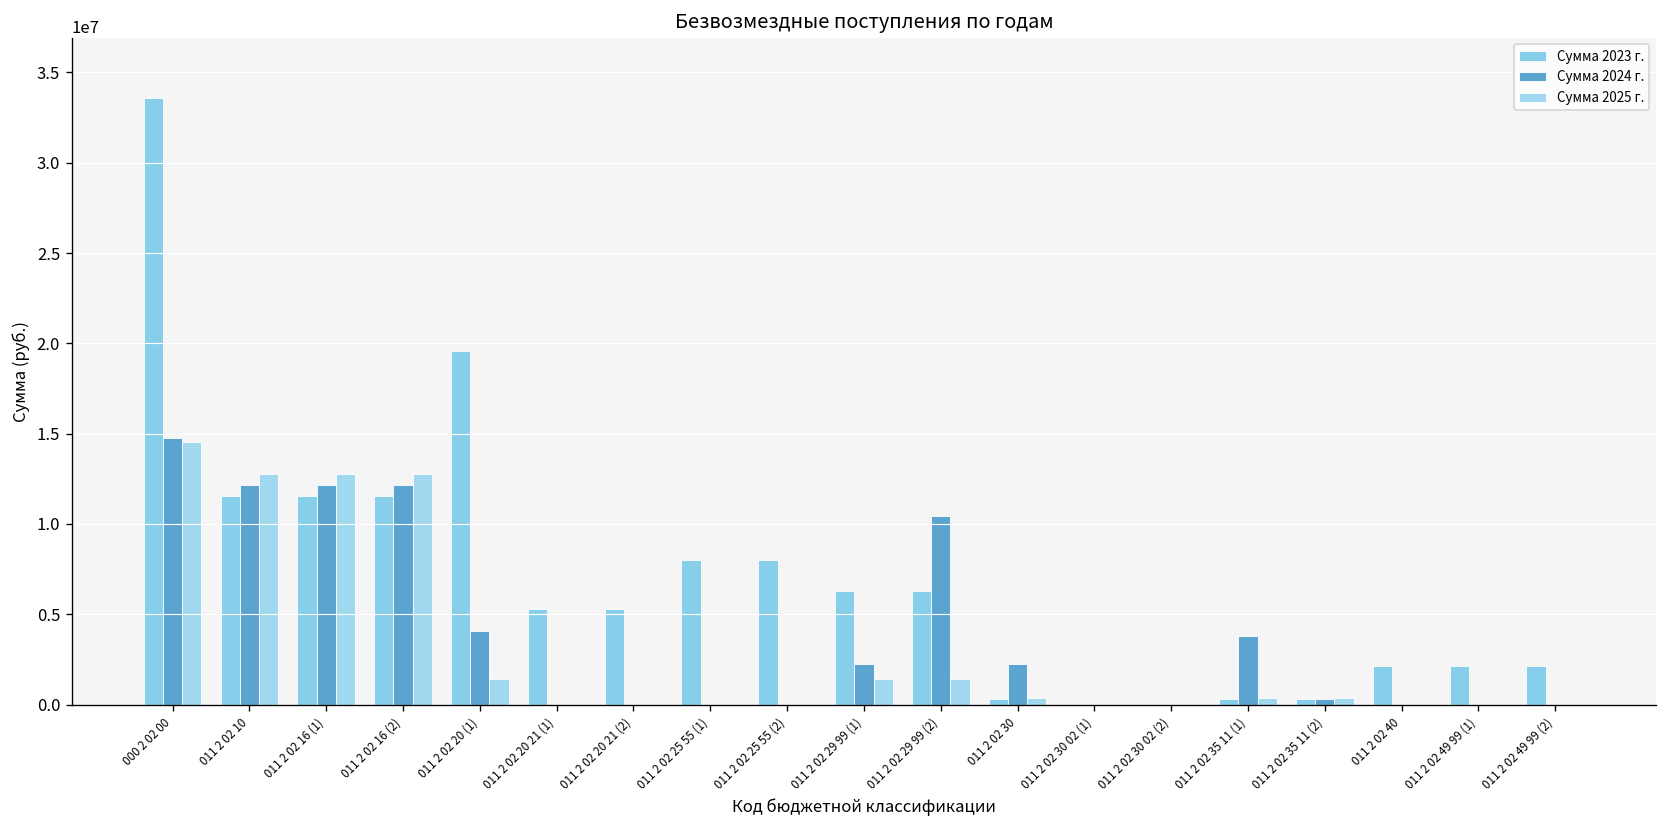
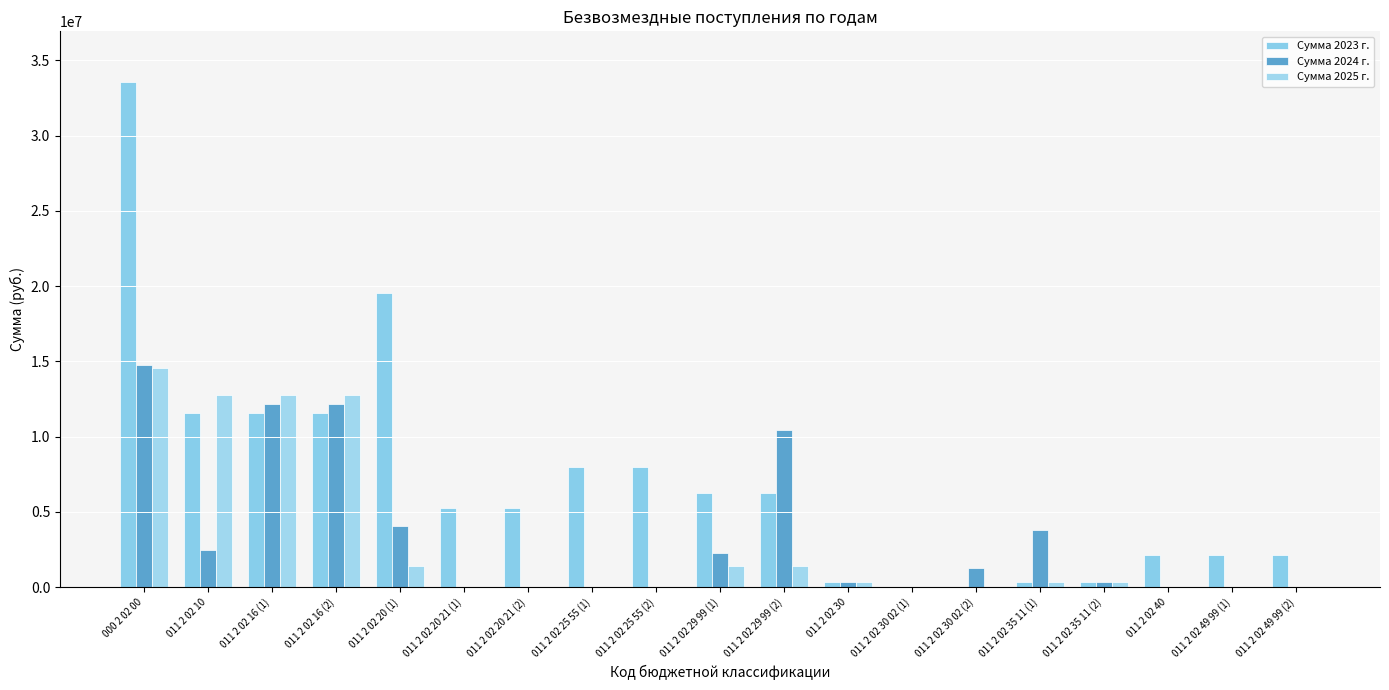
Сумма 2024 г., 011 2 02 10: 12200000 -> 2500000
Сумма 2024 г., 011 2 02 30: 2300000 -> 300000
Сумма 2024 г., 011 2 02 30 02 (2): 0 -> 1300000
